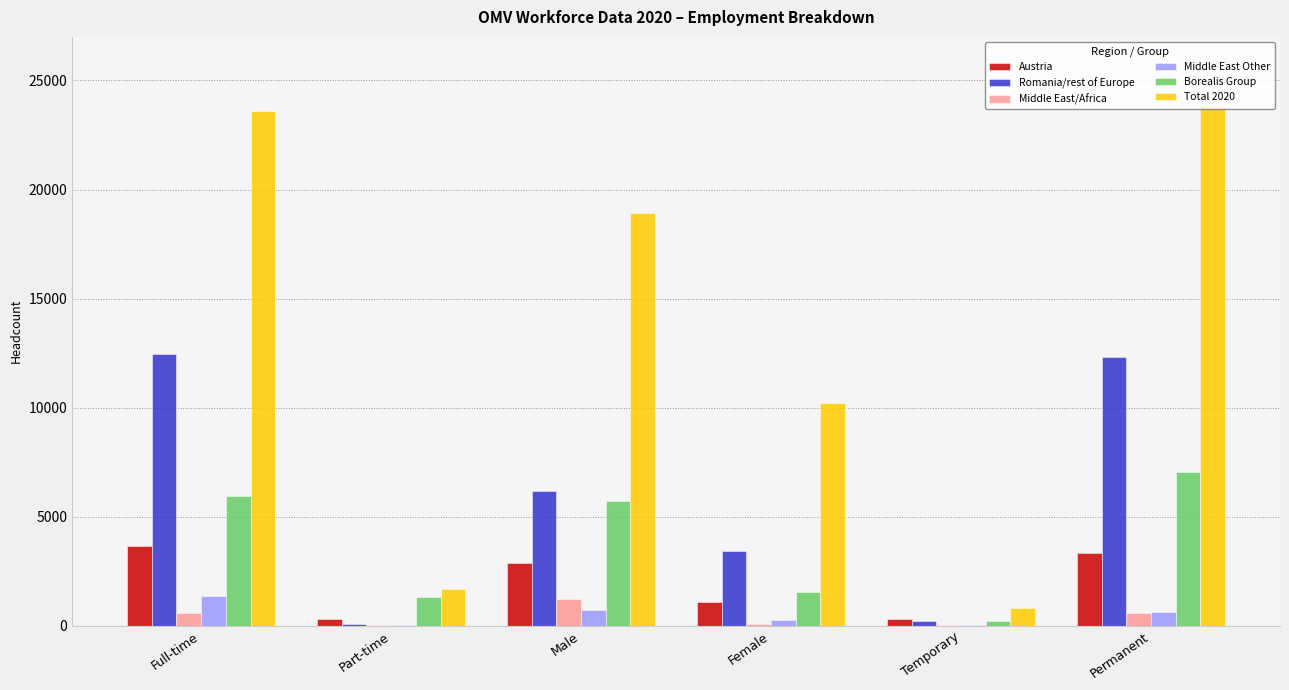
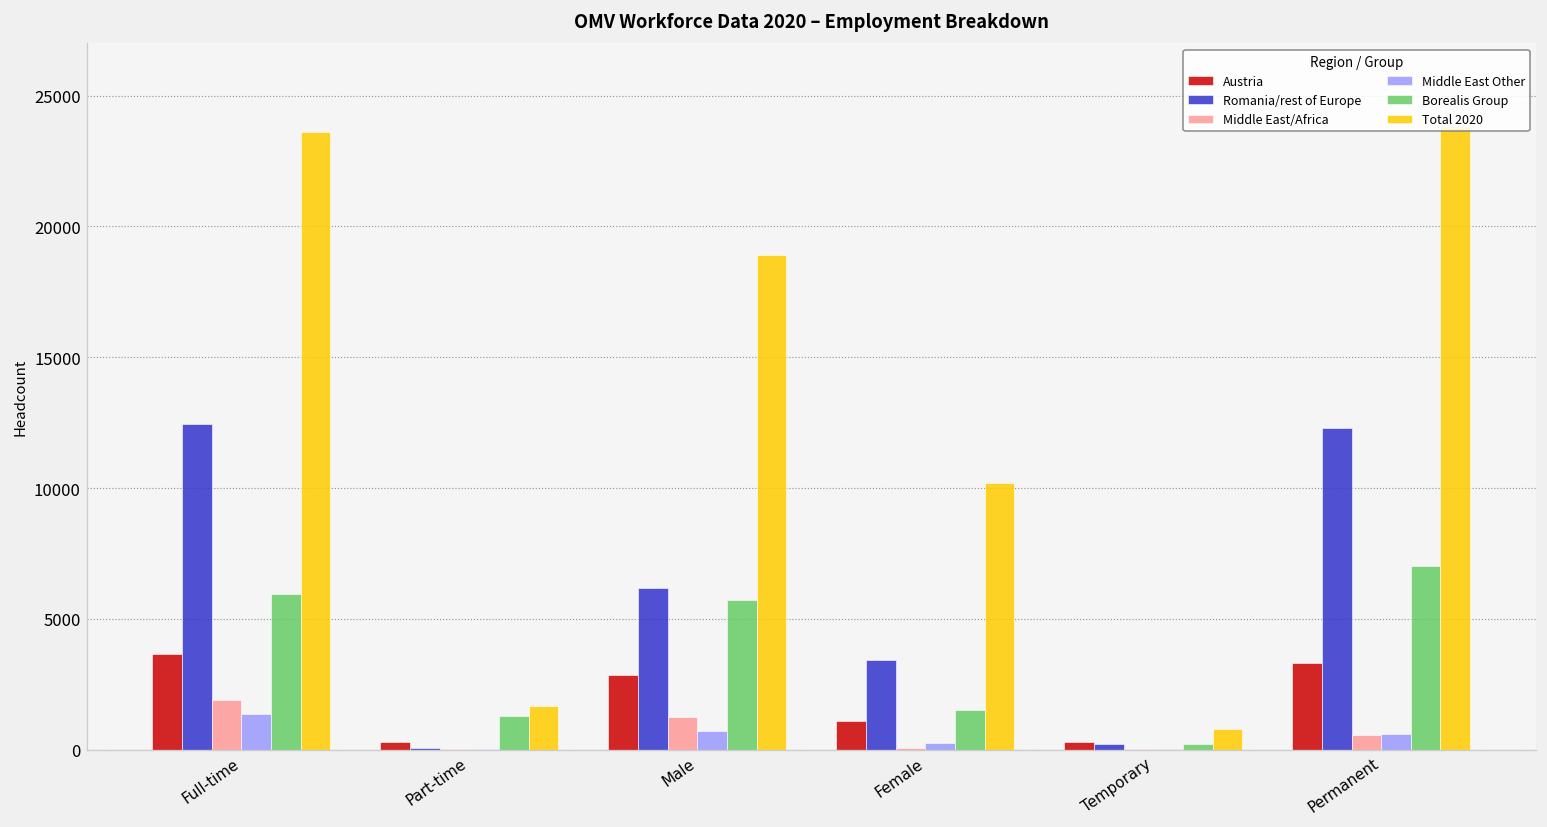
Middle East/Africa, Full-time: 600 -> 1900
